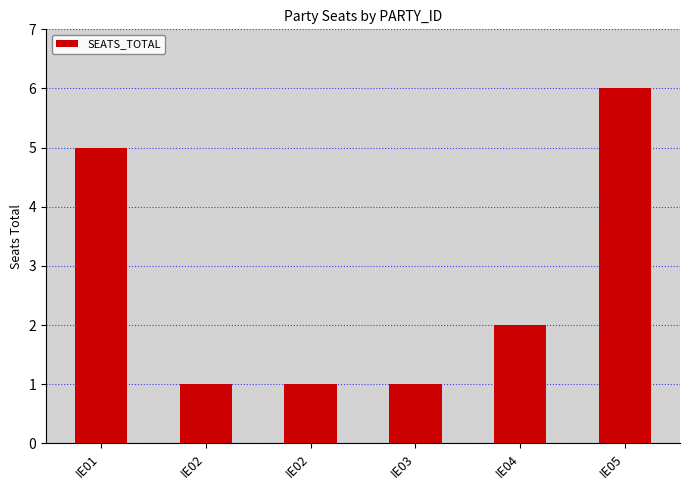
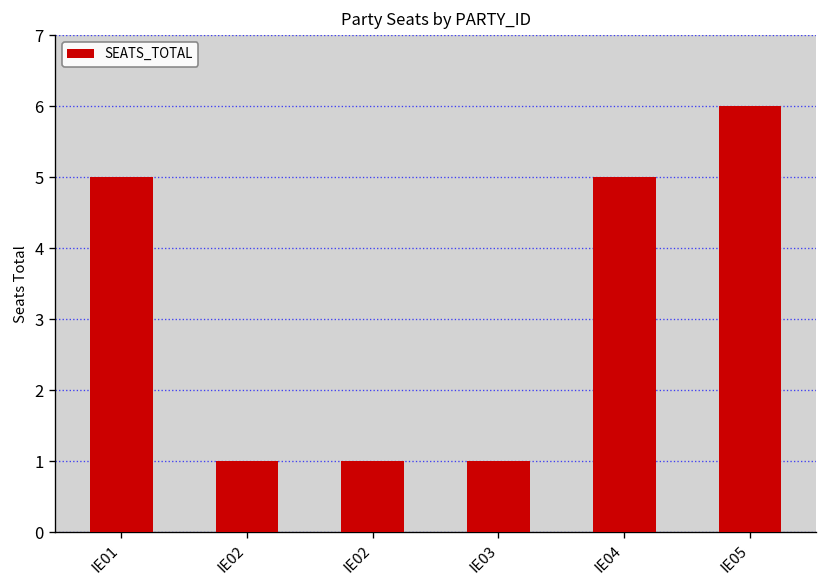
IE04: 2 -> 5
